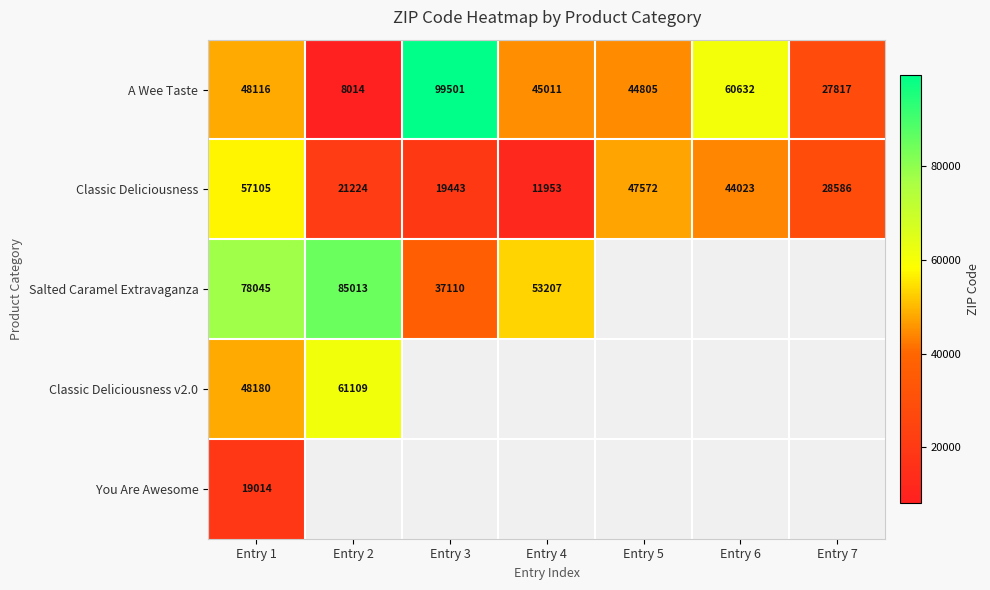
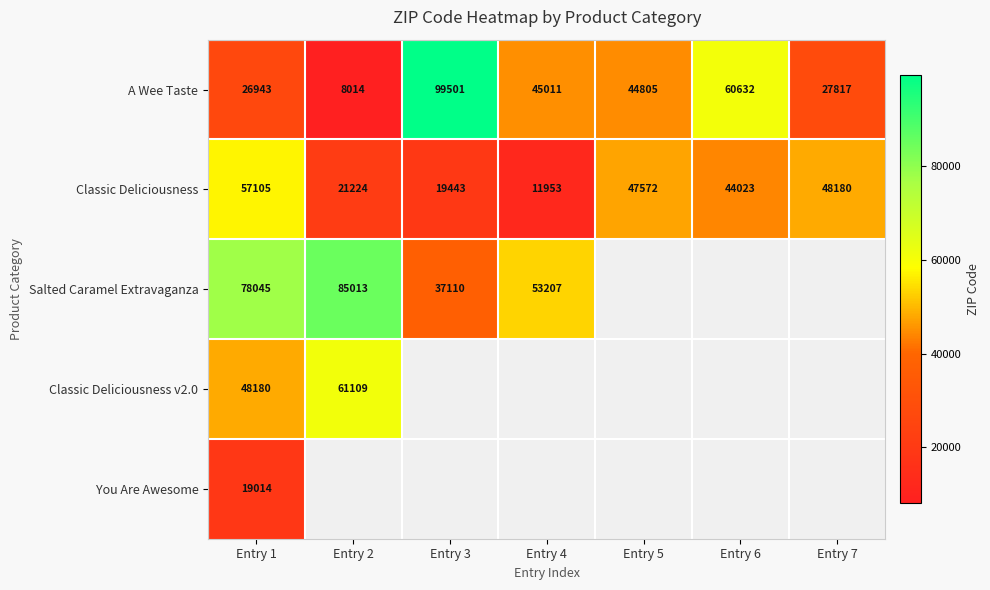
A Wee Taste, Entry 1: 48116 -> 26943
Classic Deliciousness, Entry 7: 28586 -> 48180
